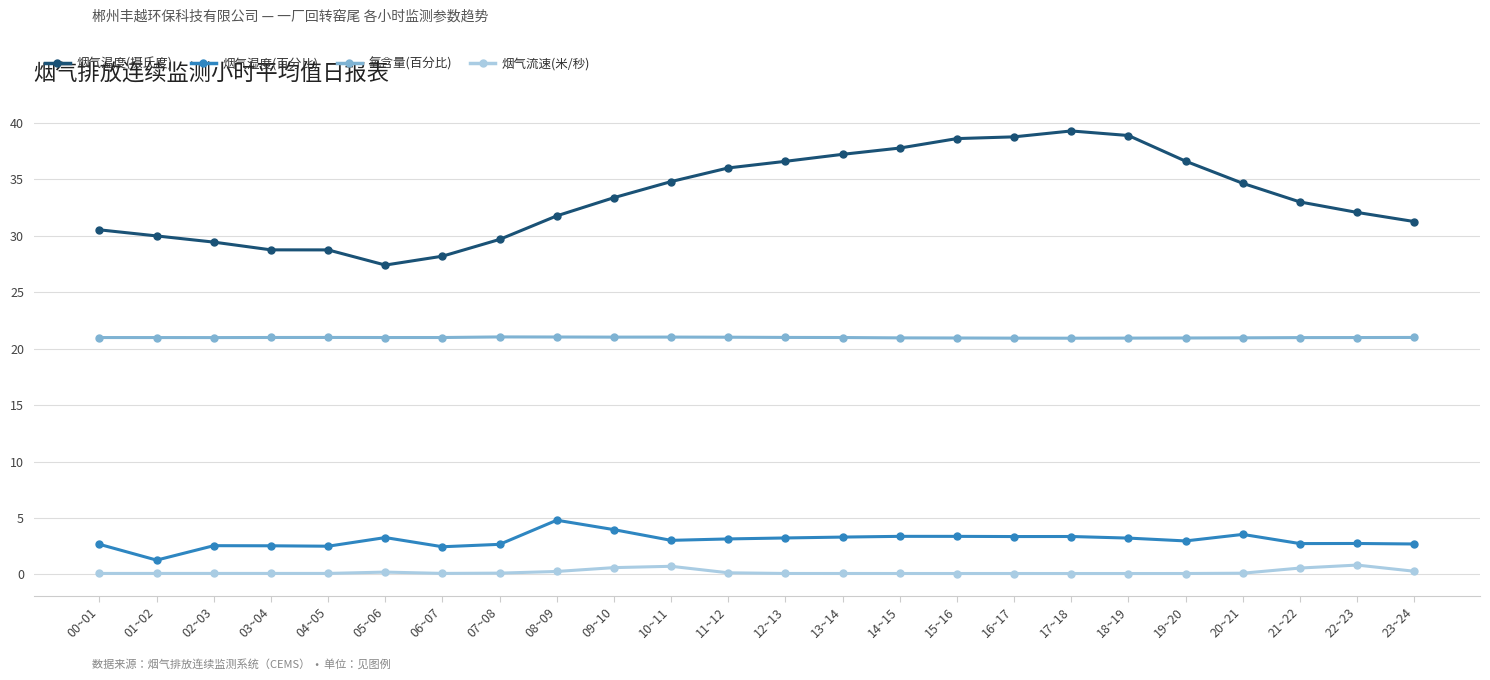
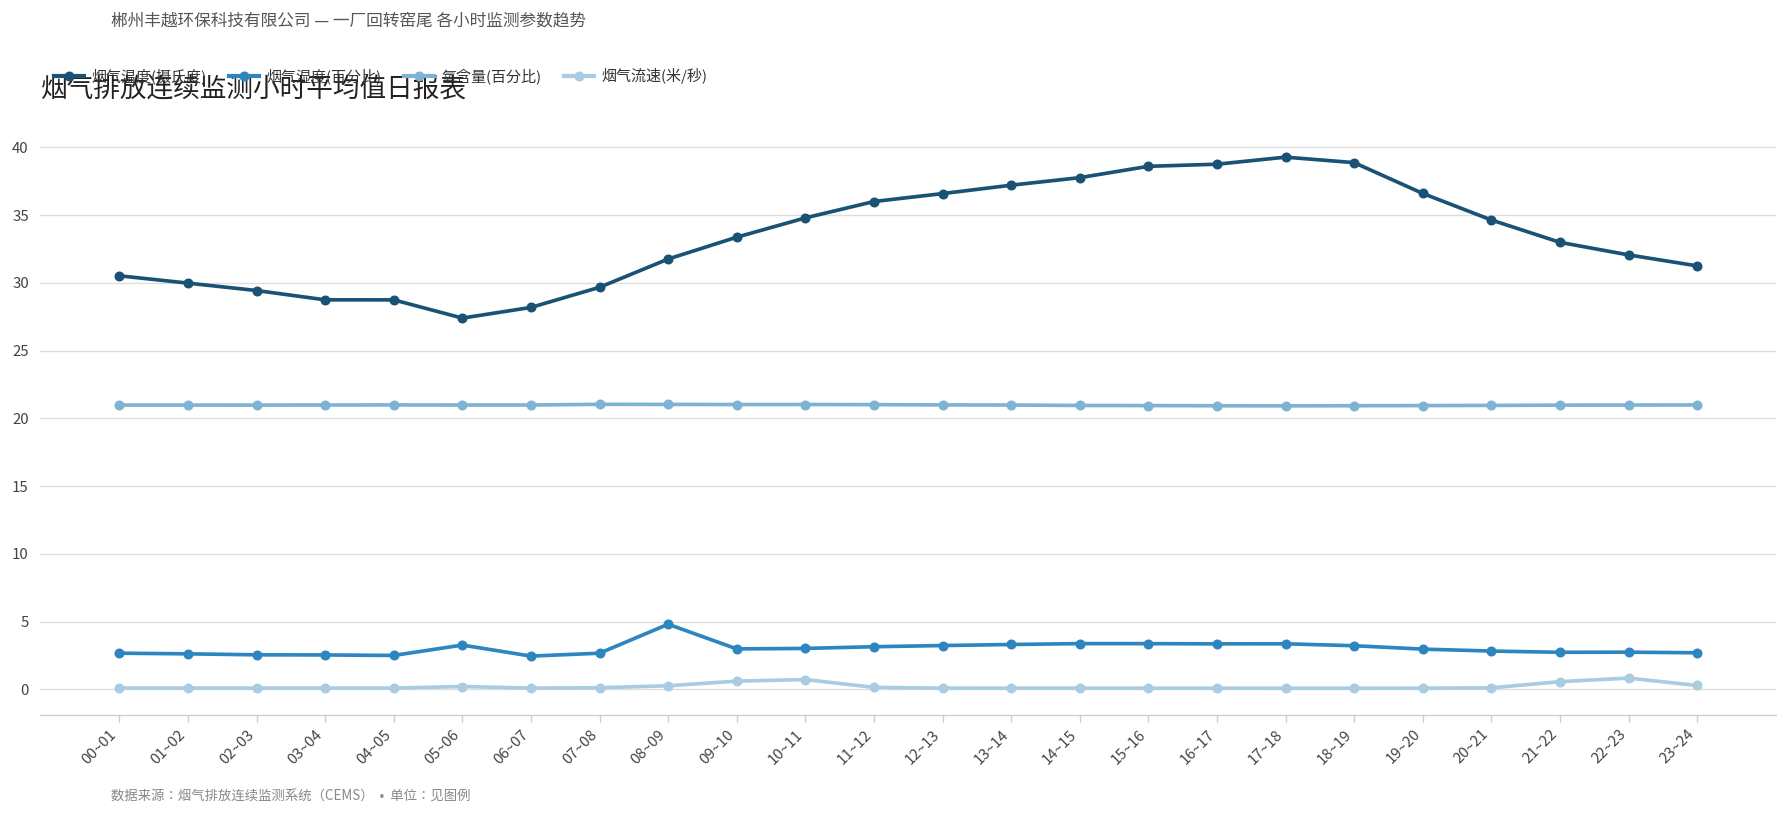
烟气湿度(百分比), 01~02: 1.3 -> 2.6
烟气湿度(百分比), 09~10: 4.0 -> 3.0
烟气湿度(百分比), 20~21: 3.5 -> 2.8
